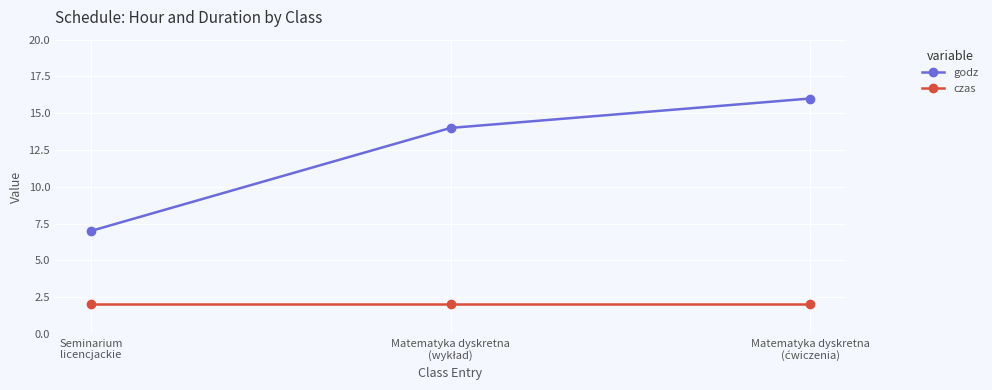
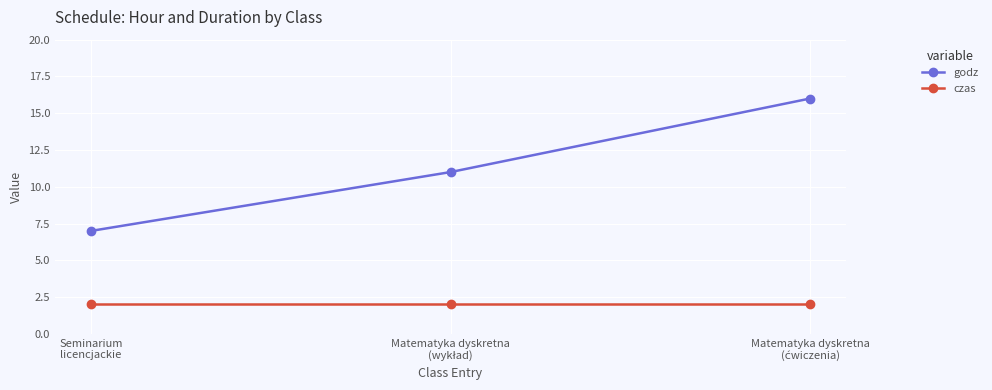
godz, Matematyka dyskretna (wykład): 14 -> 11
